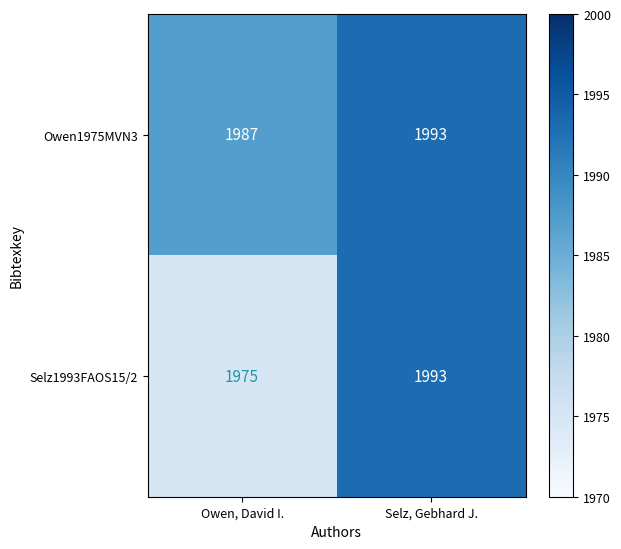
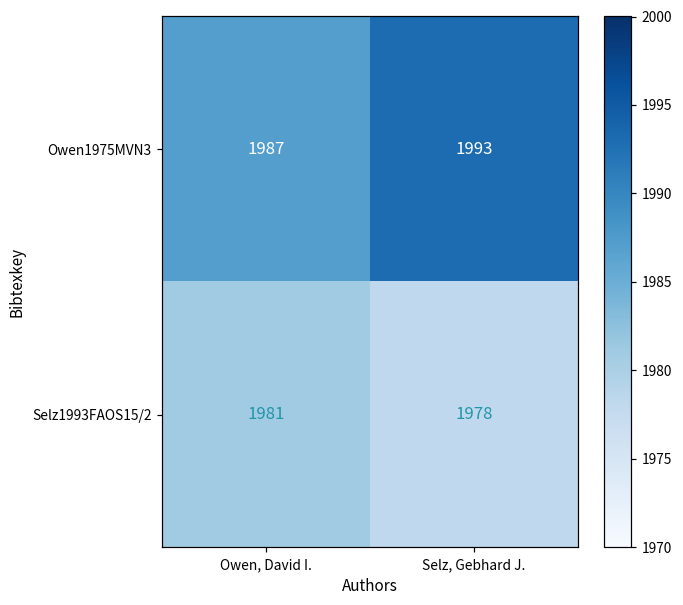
Selz1993FAOS15/2, Owen, David I.: 1975 -> 1981
Selz1993FAOS15/2, Selz, Gebhard J.: 1993 -> 1978
